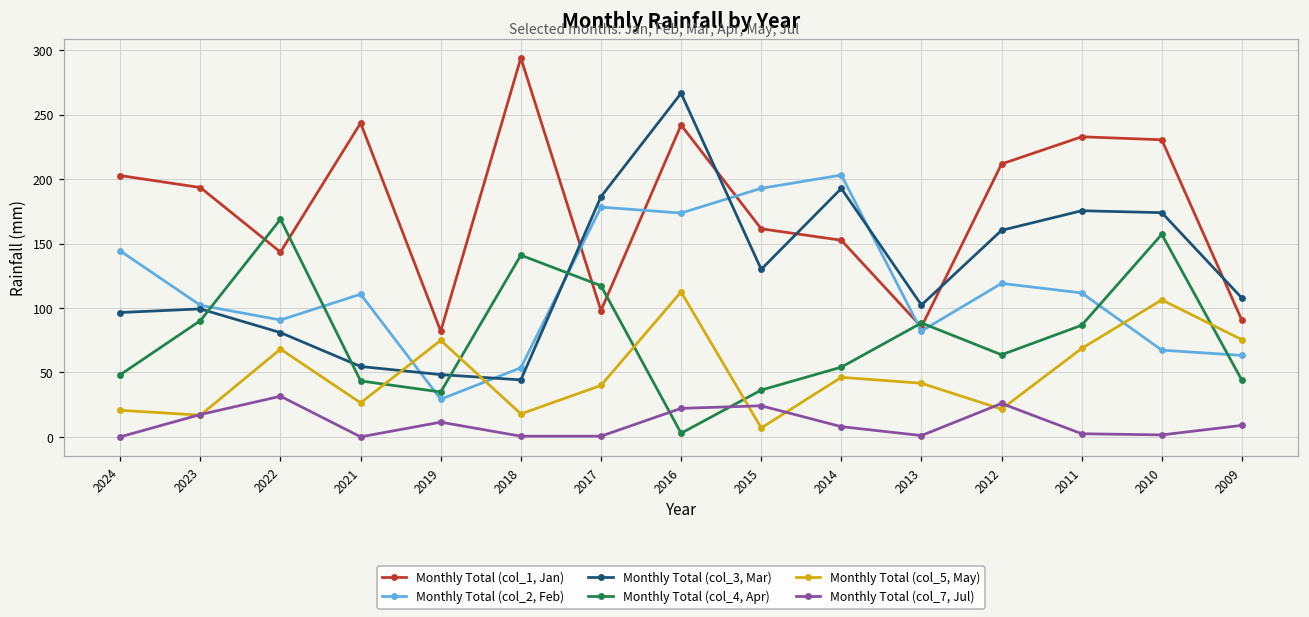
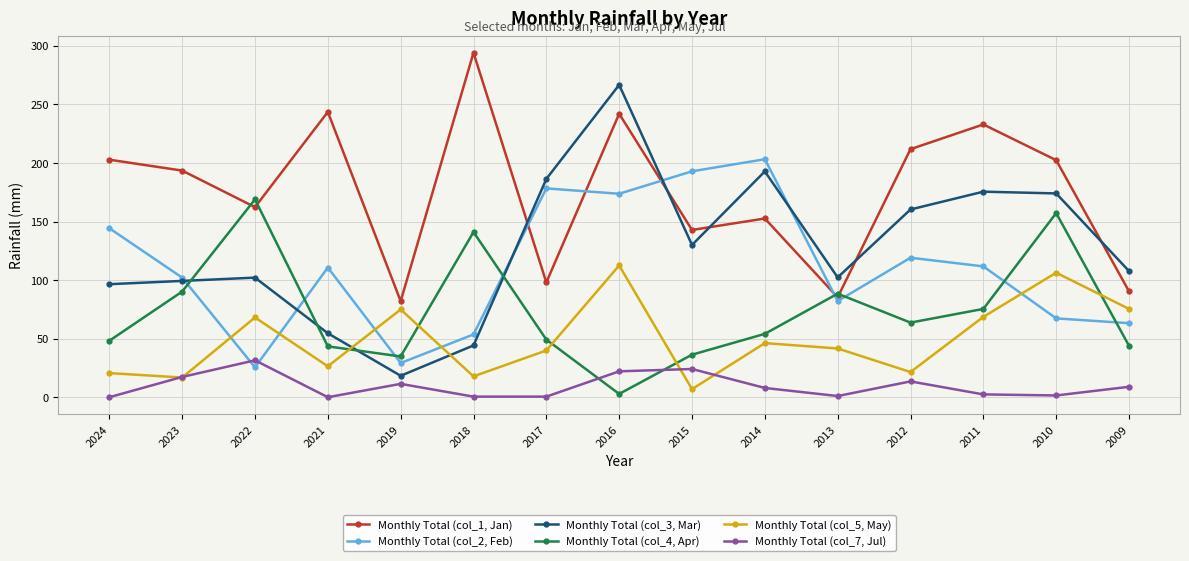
Monthly Total (col_1, Jan), 2022: 143 -> 162
Monthly Total (col_2, Feb), 2022: 91 -> 26
Monthly Total (col_3, Mar), 2022: 81 -> 102
Monthly Total (col_3, Mar), 2019: 48 -> 18
Monthly Total (col_4, Apr), 2017: 117 -> 49
Monthly Total (col_1, Jan), 2015: 162 -> 143
Monthly Total (col_7, Jul), 2012: 26 -> 14
Monthly Total (col_4, Apr), 2011: 87 -> 75
Monthly Total (col_1, Jan), 2010: 231 -> 202
